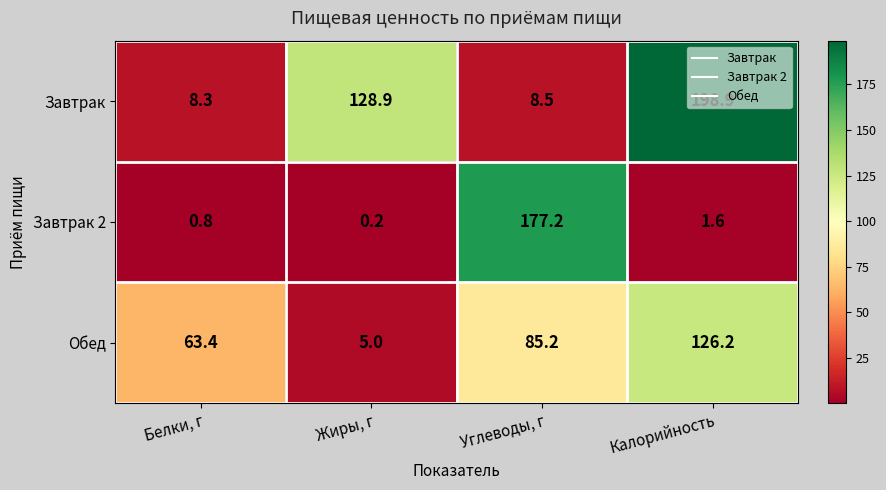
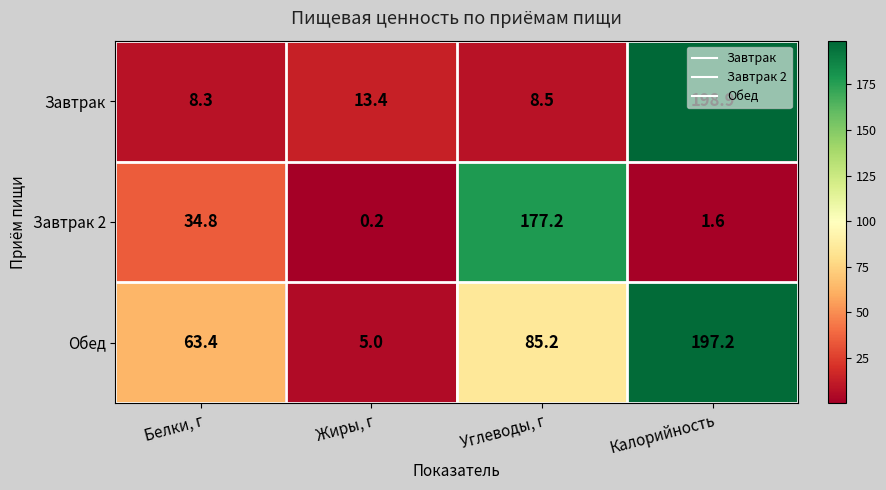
Завтрак, Жиры, г: 128.9 -> 13.4
Завтрак 2, Белки, г: 0.8 -> 34.8
Обед, Калорийность: 126.2 -> 197.2
